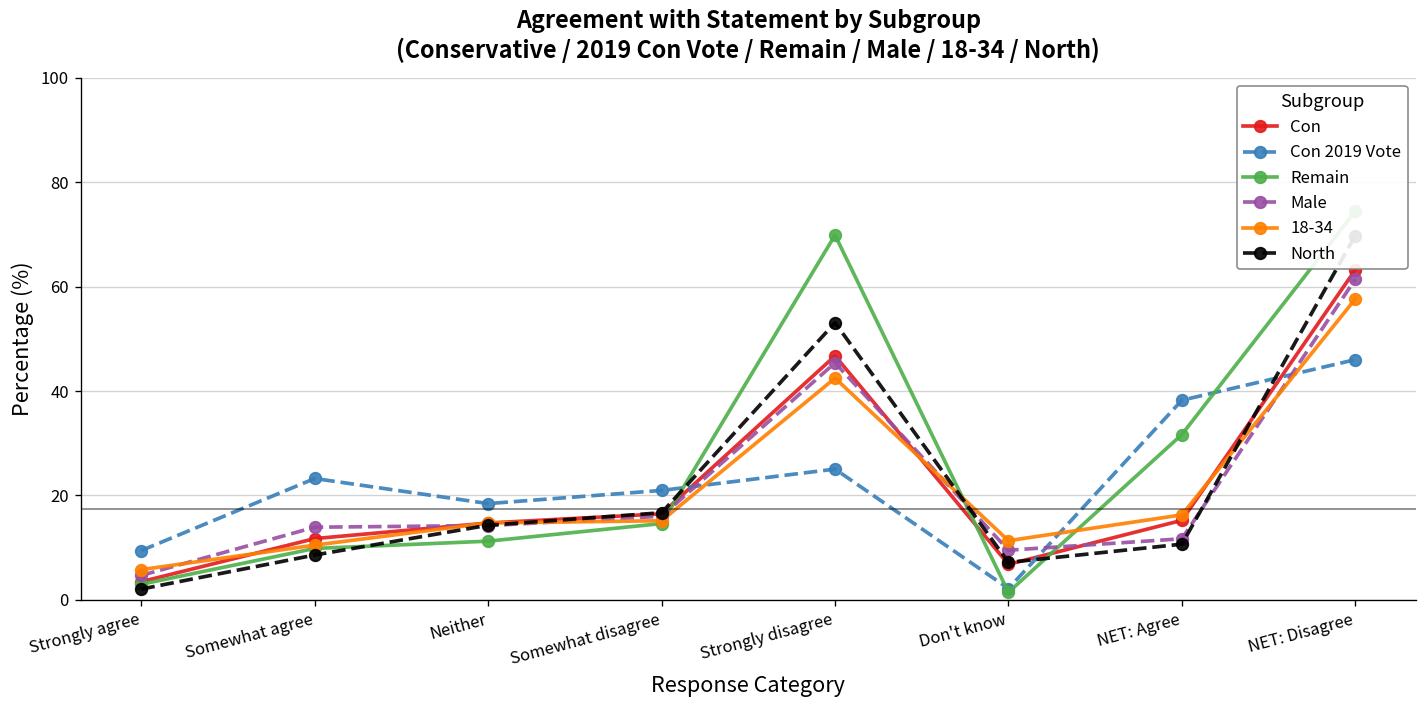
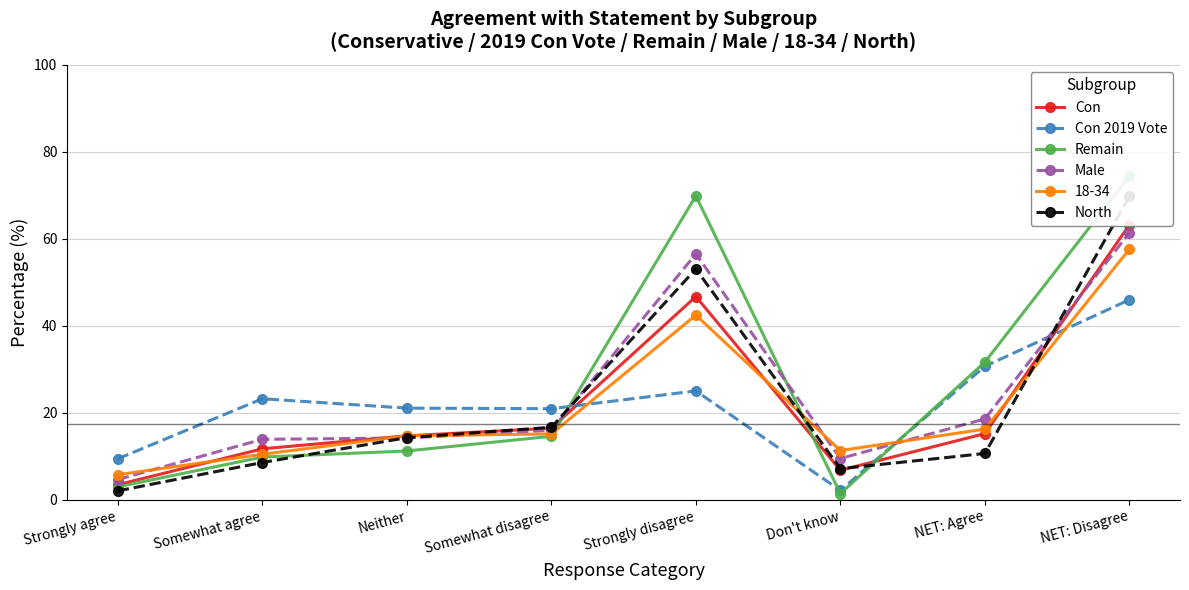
Con 2019 Vote, Neither: 18 -> 21
Male, Strongly disagree: 45 -> 57
Con 2019 Vote, NET: Agree: 38 -> 31
Male, NET: Agree: 12 -> 19
